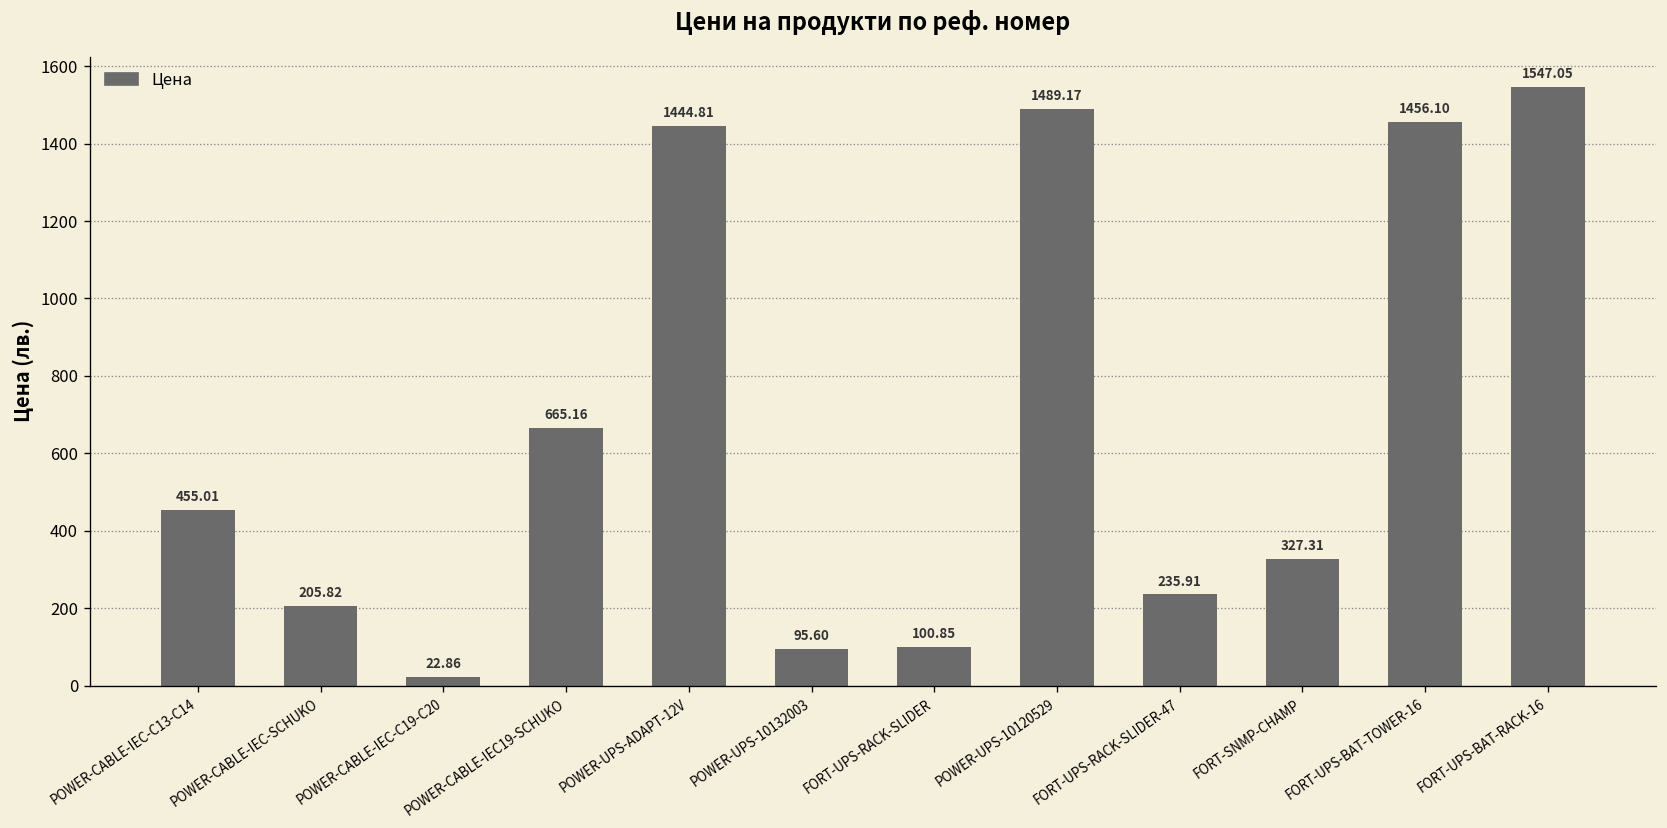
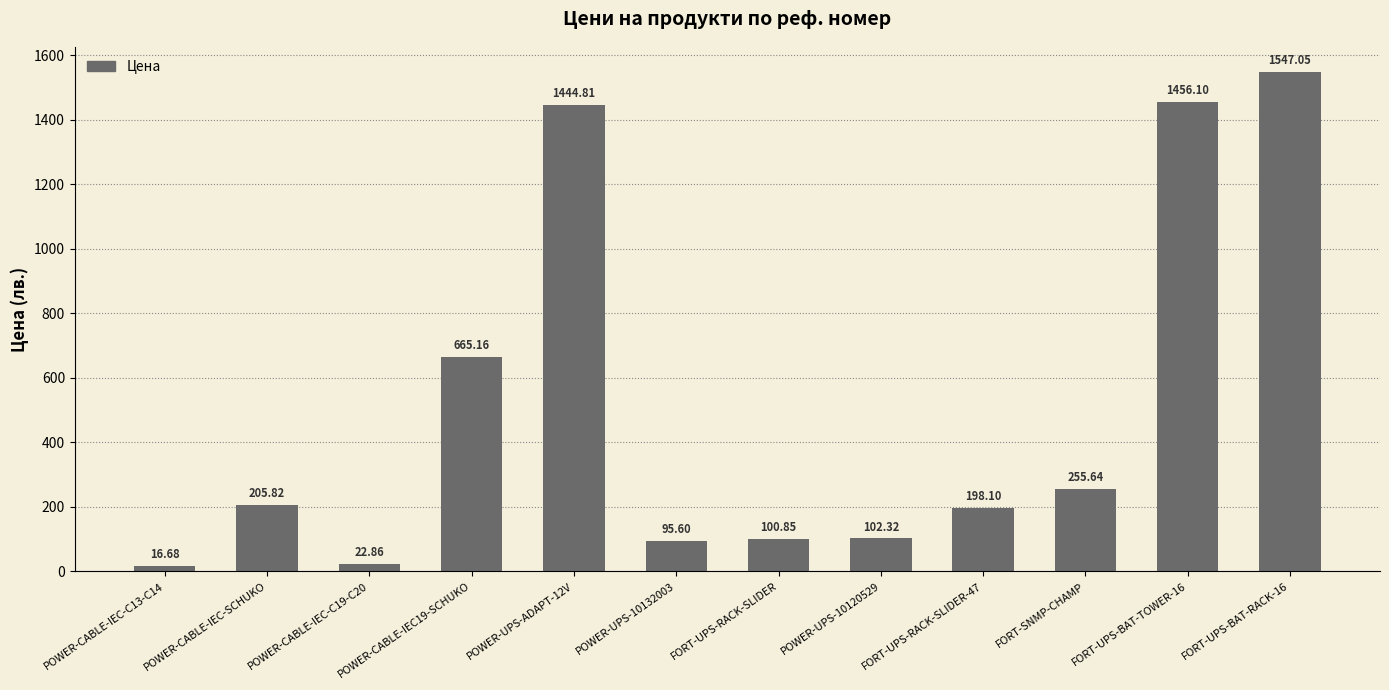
POWER-CABLE-IEC-C13-C14: 455.01 -> 16.68
POWER-UPS-10120529: 1489.17 -> 102.32
FORT-UPS-RACK-SLIDER-47: 235.91 -> 198.10
FORT-SNMP-CHAMP: 327.31 -> 255.64
